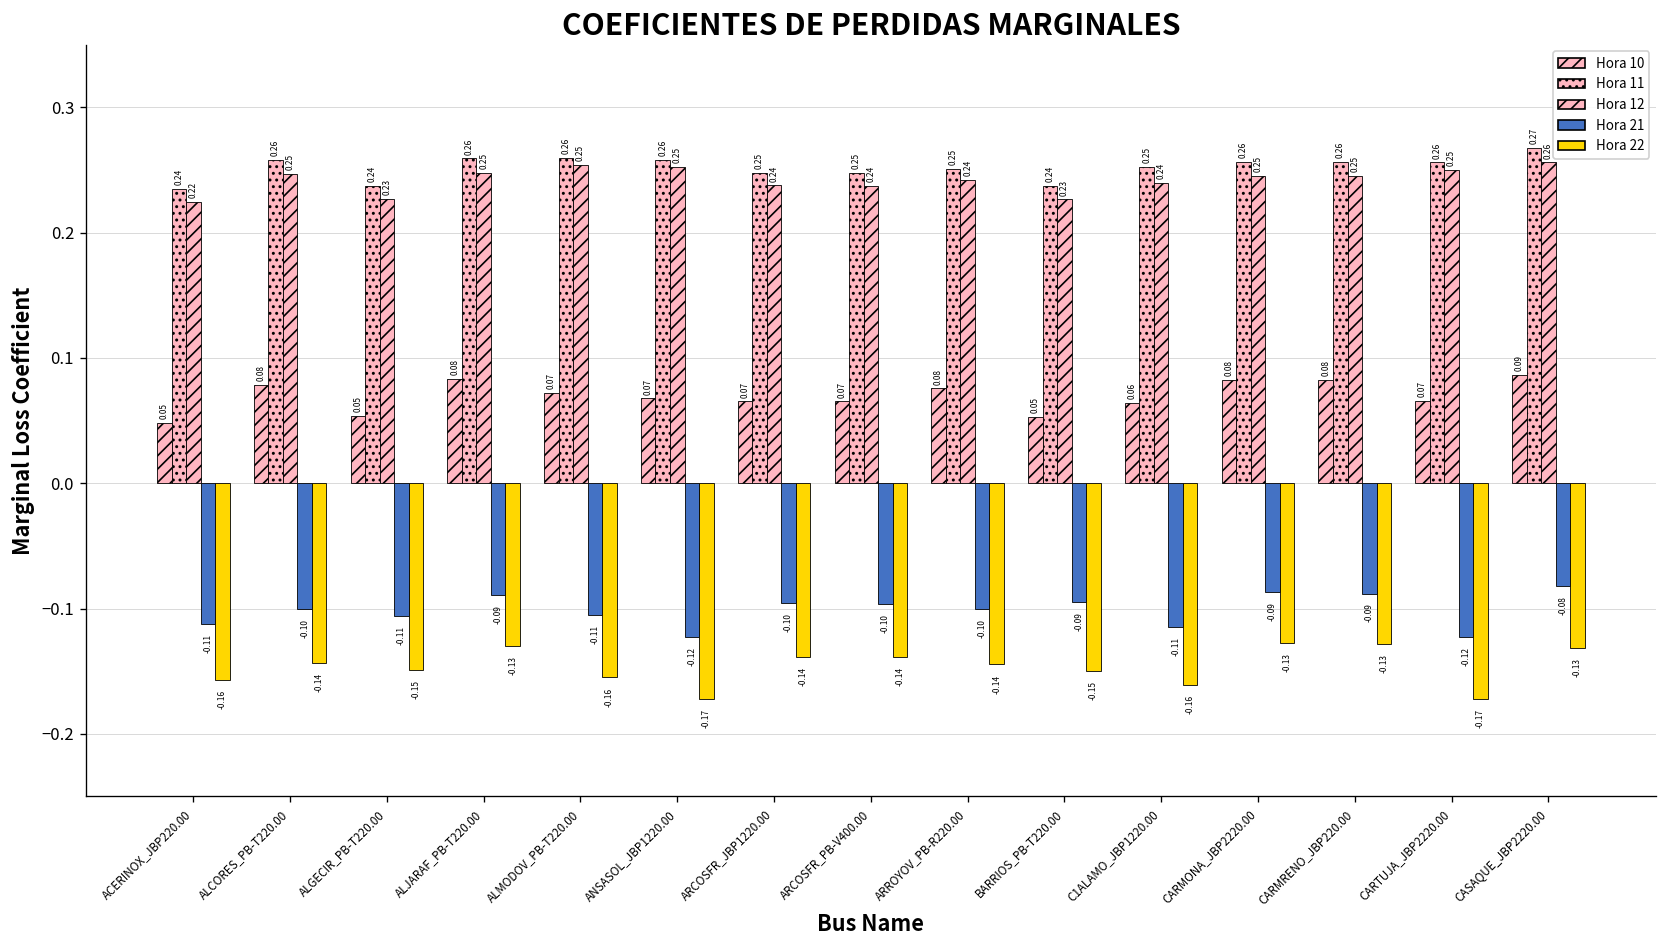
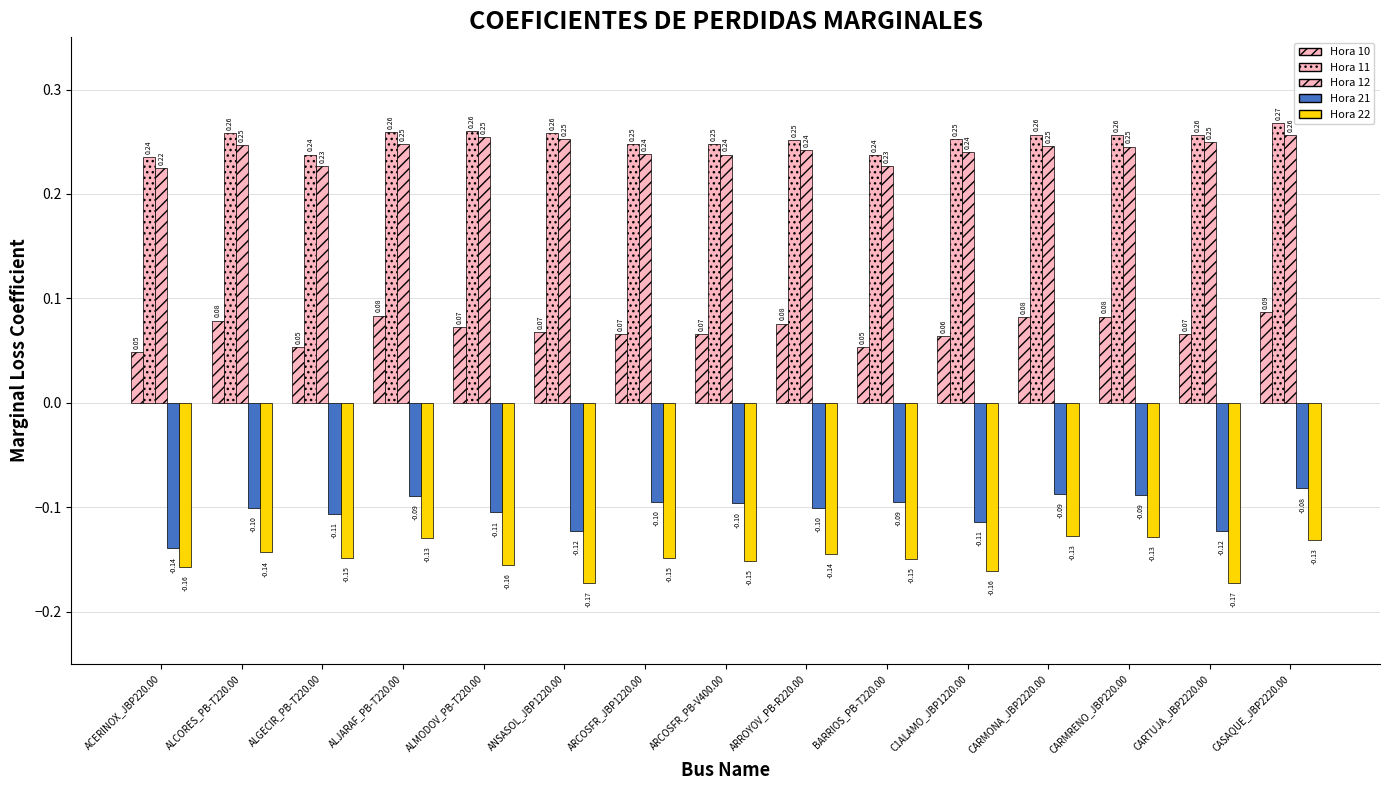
Hora 21, ACERINOX_JBP220.00: -0.11 -> -0.14
Hora 22, ARCOSFR_JBP1220.00: -0.14 -> -0.15
Hora 22, ARCOSFR_PB-V400.00: -0.14 -> -0.15
